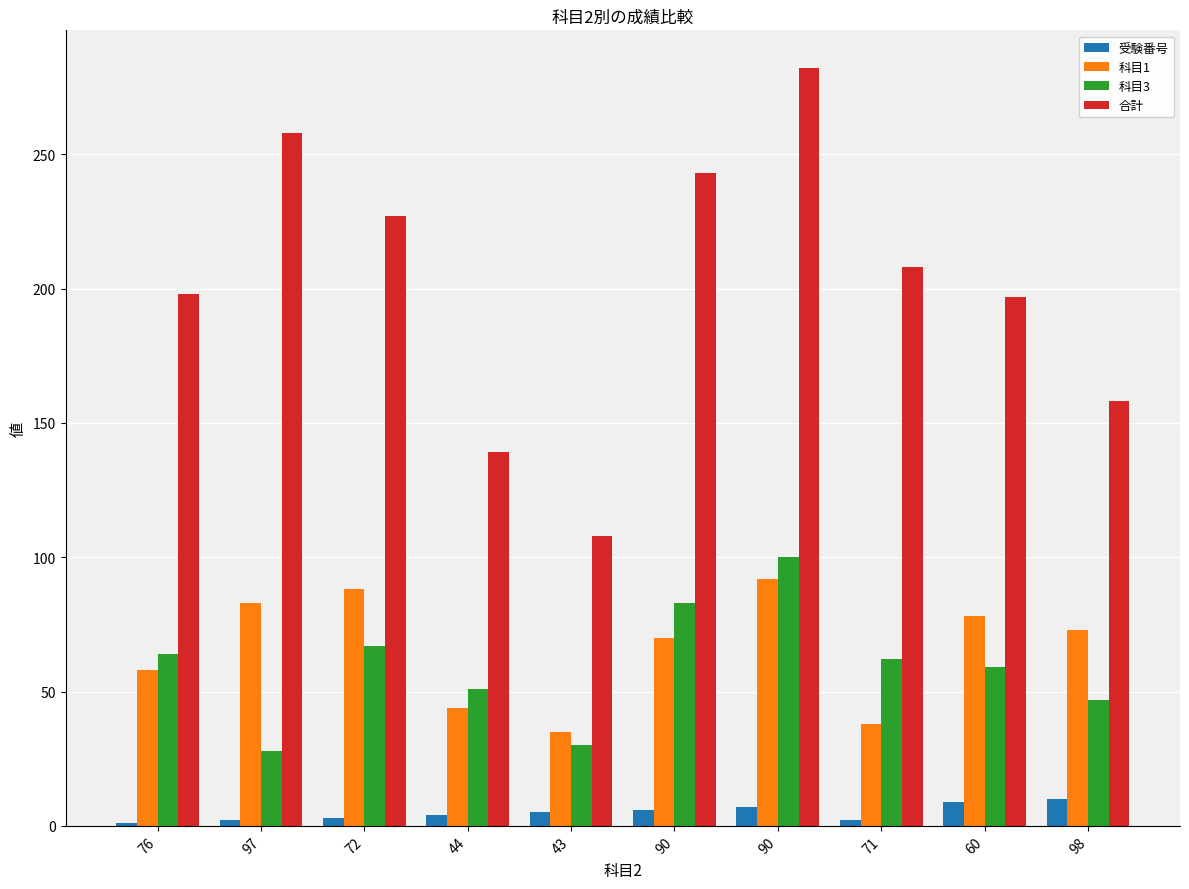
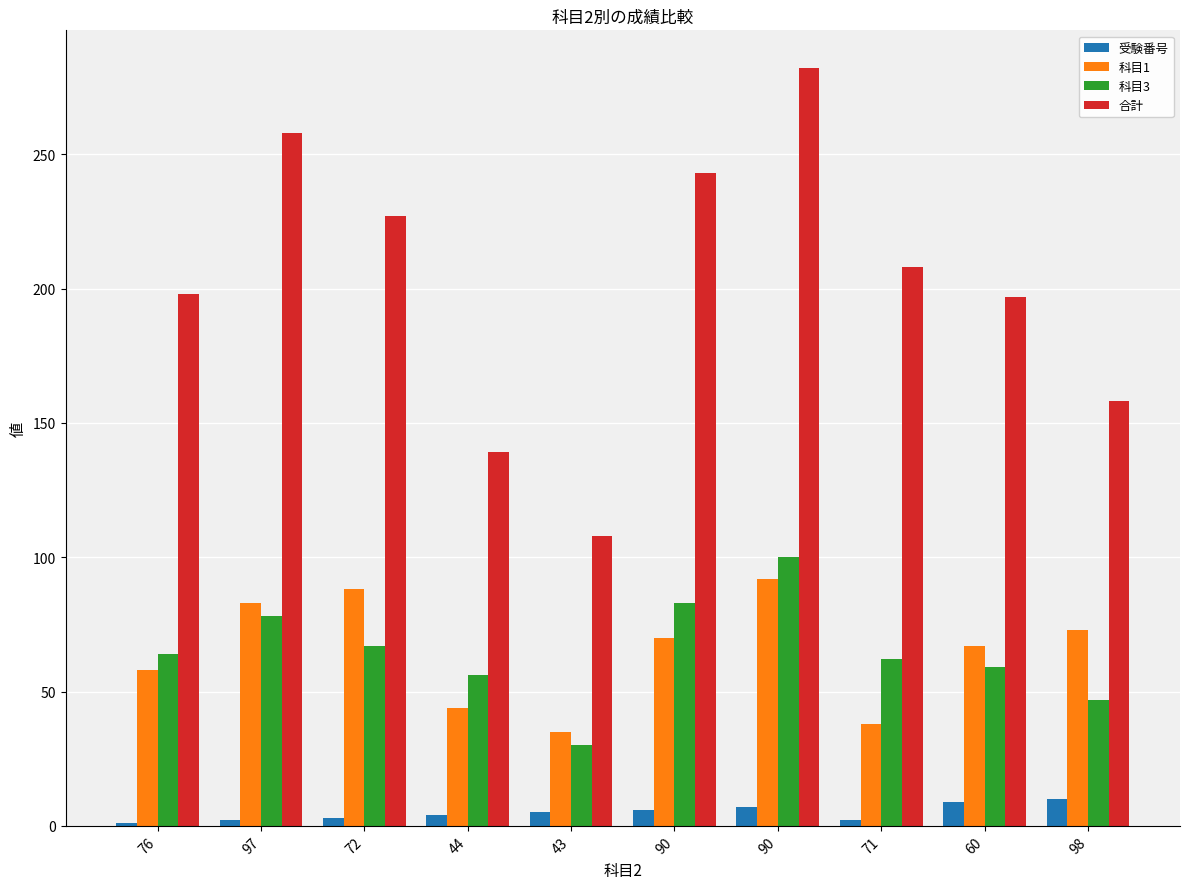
科目3, 97: 28 -> 78
科目3, 44: 51 -> 56
科目1, 60: 78 -> 67
